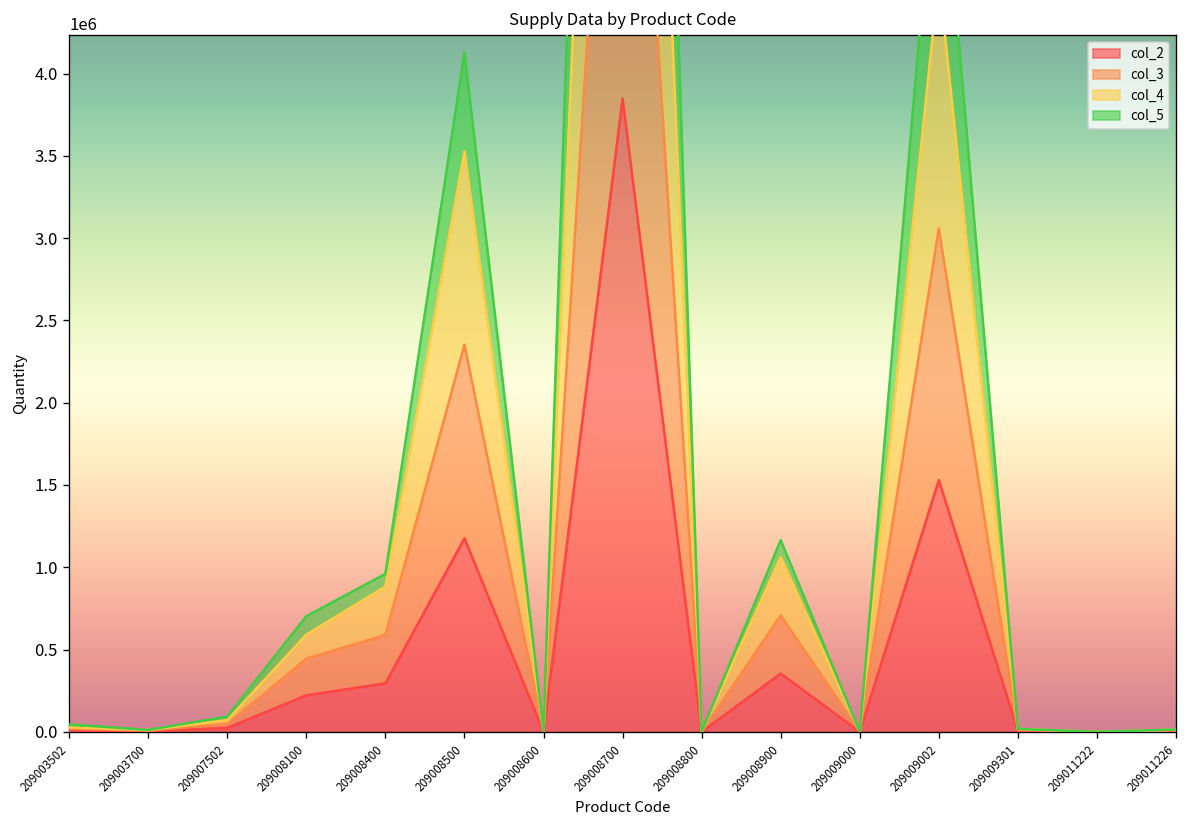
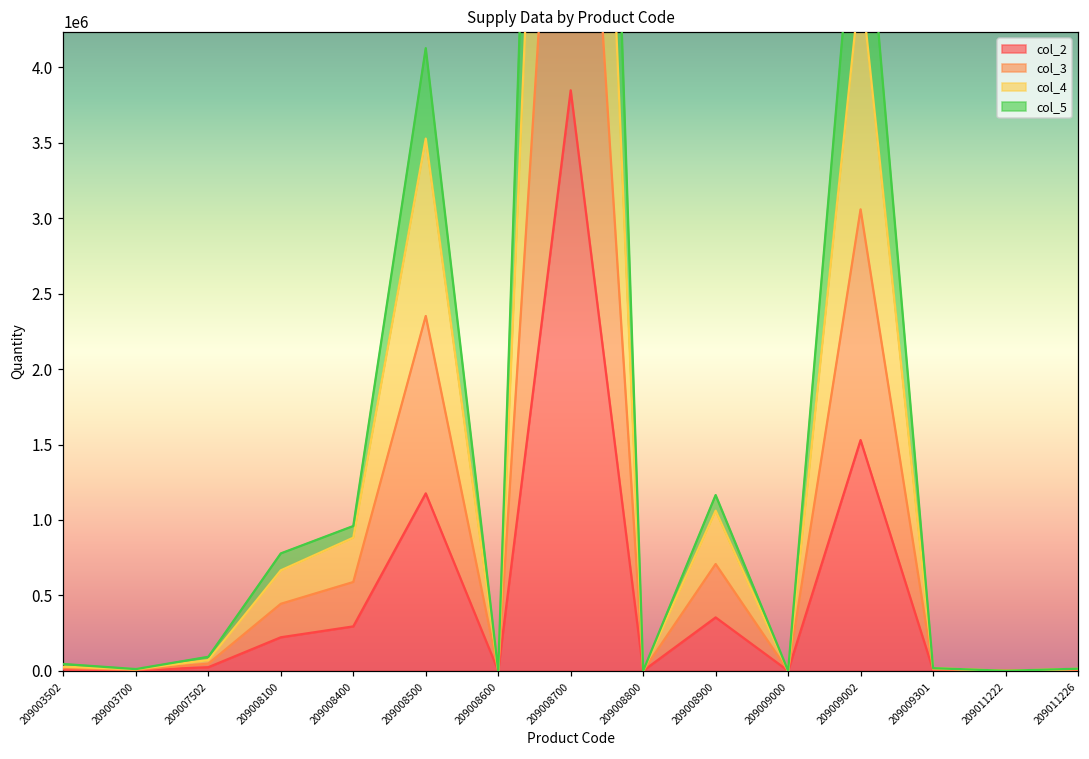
col_4, 209008100: 150000 -> 220000
